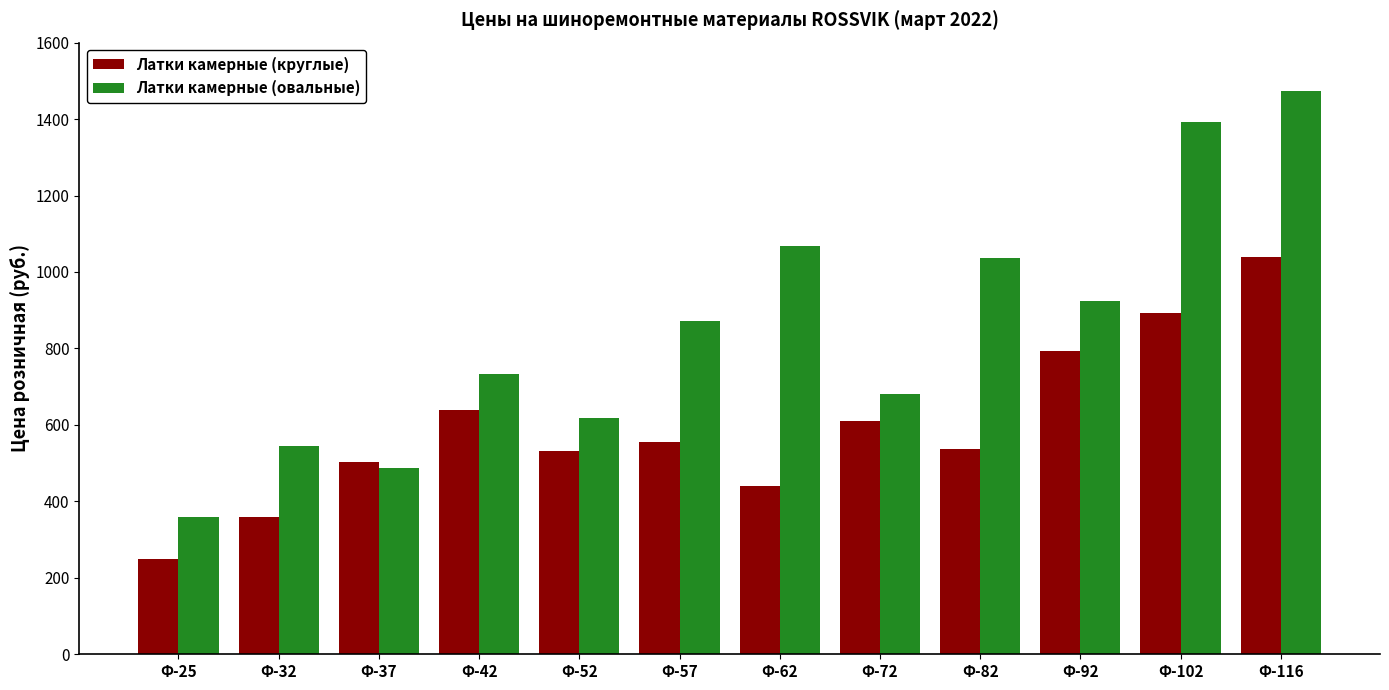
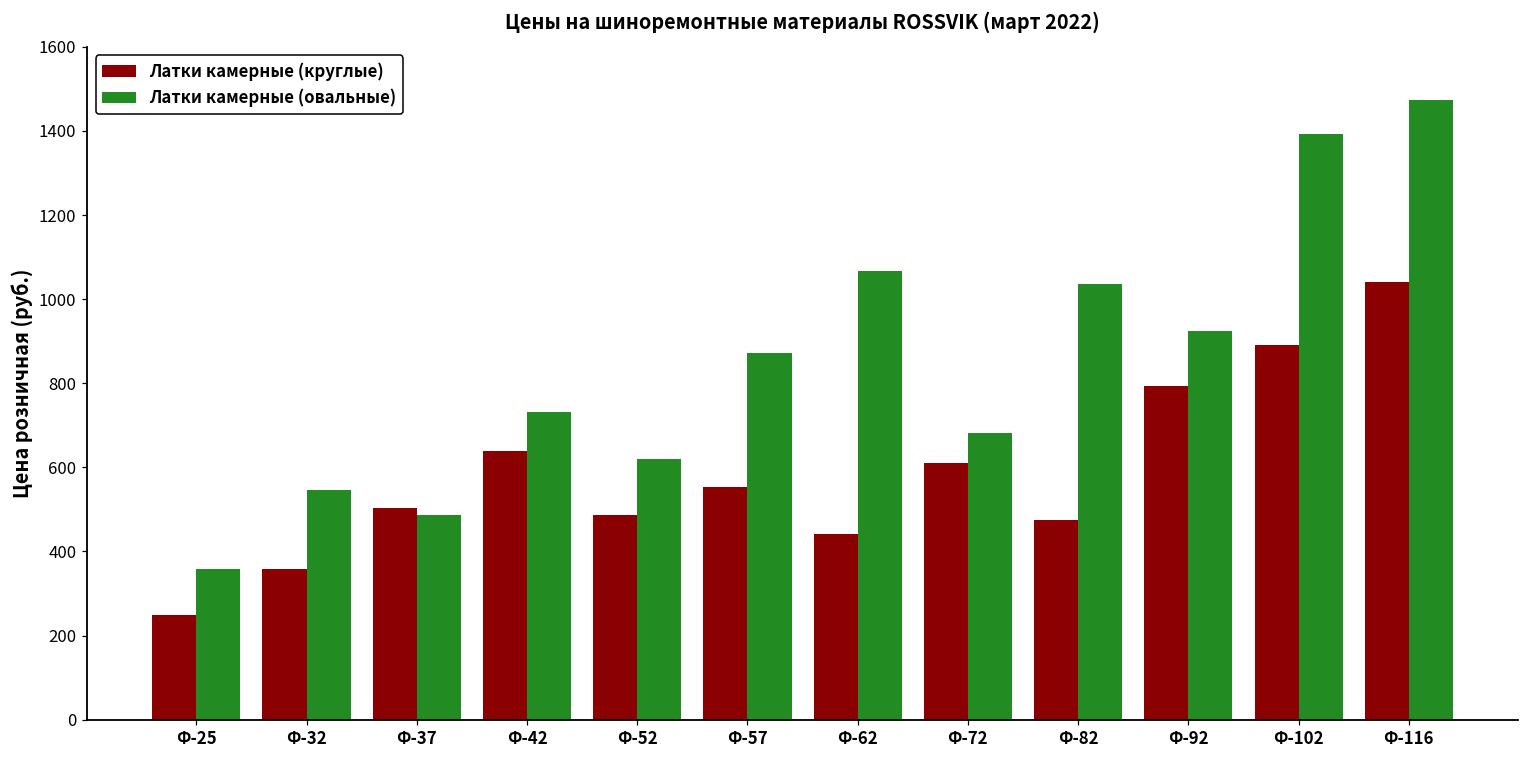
Латки камерные (круглые), Ф-52: 530 -> 490
Латки камерные (круглые), Ф-82: 540 -> 480
